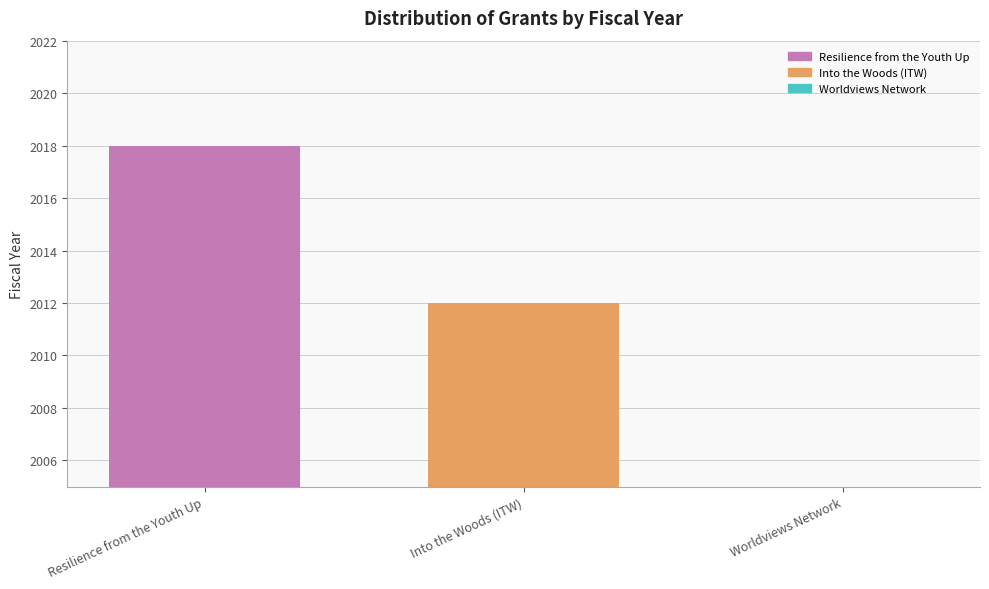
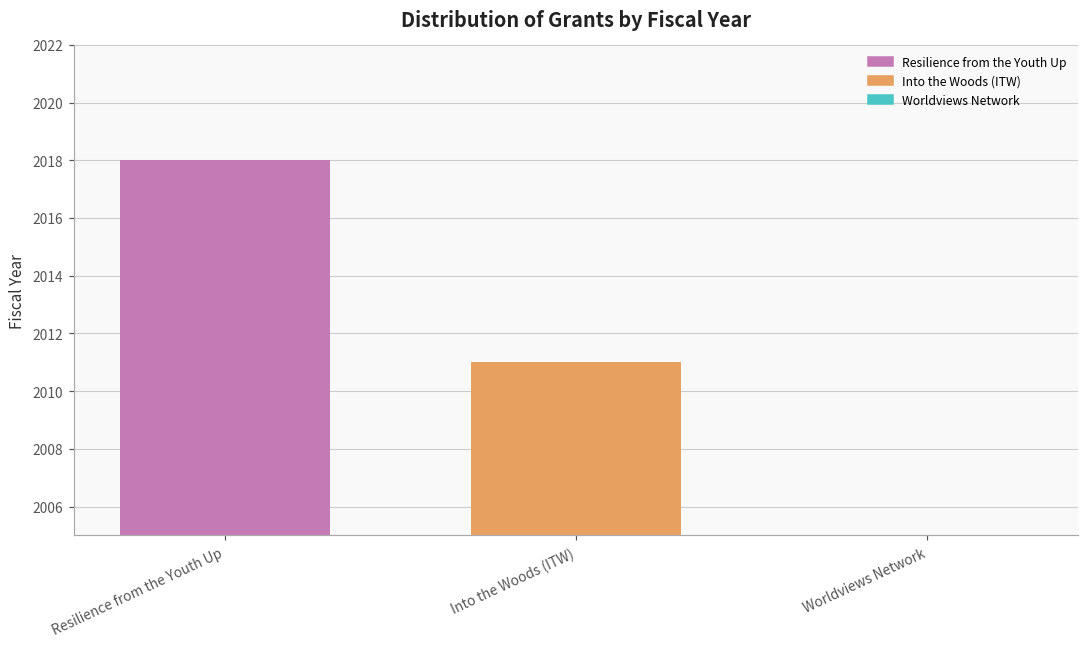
Into the Woods (ITW): 2012 -> 2011
